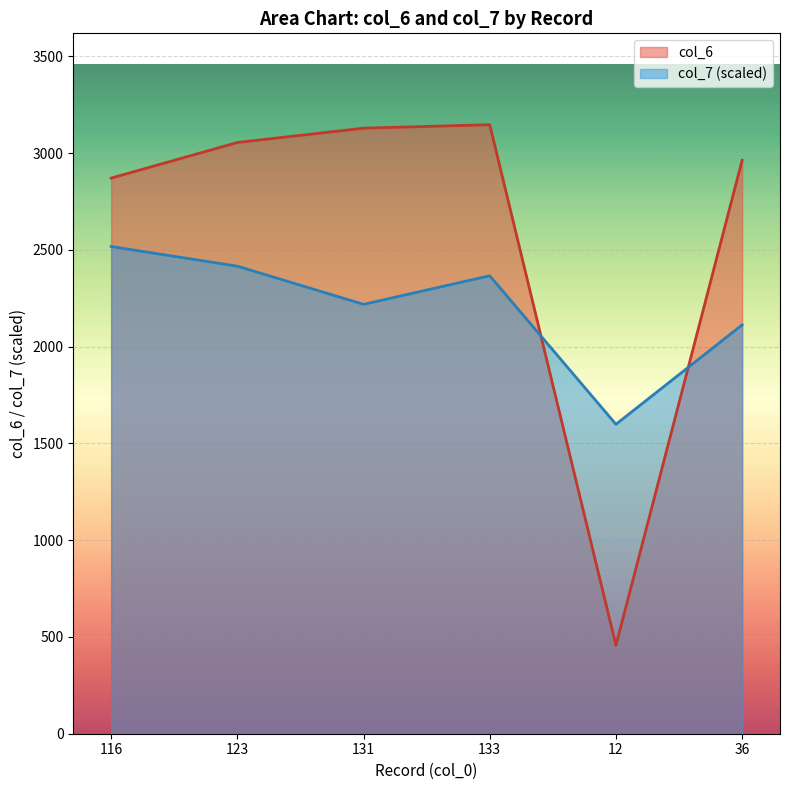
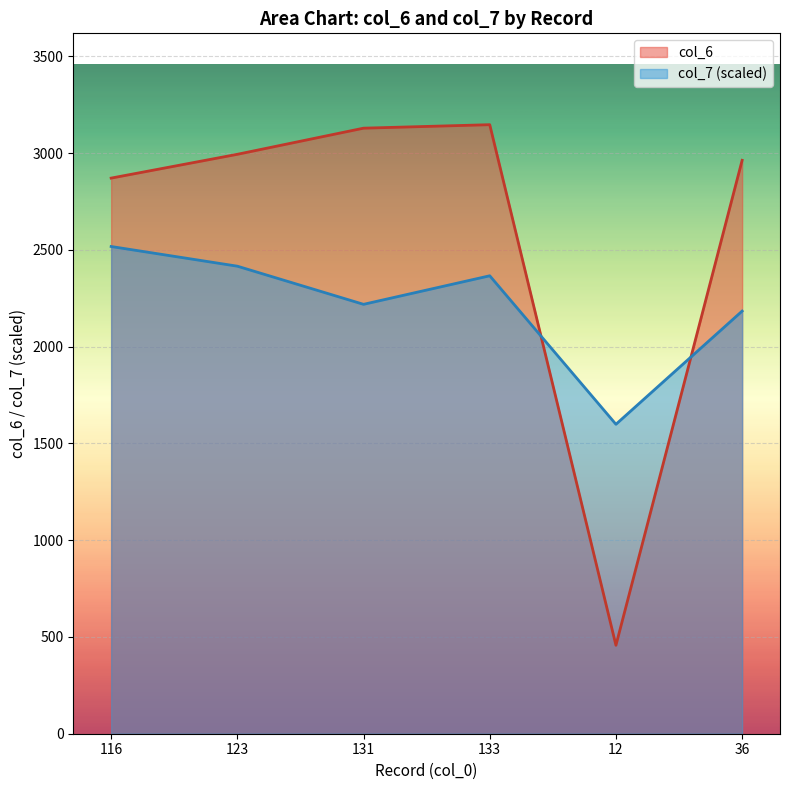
col_6, 123: 3060 -> 2990
col_7 (scaled), 36: 2110 -> 2180
